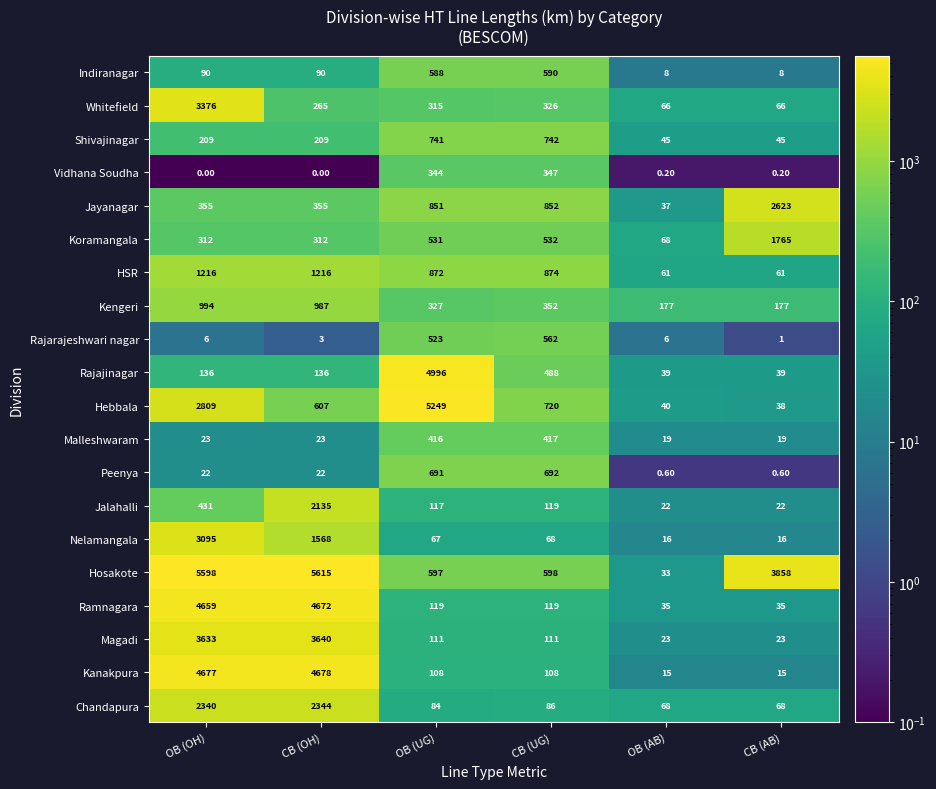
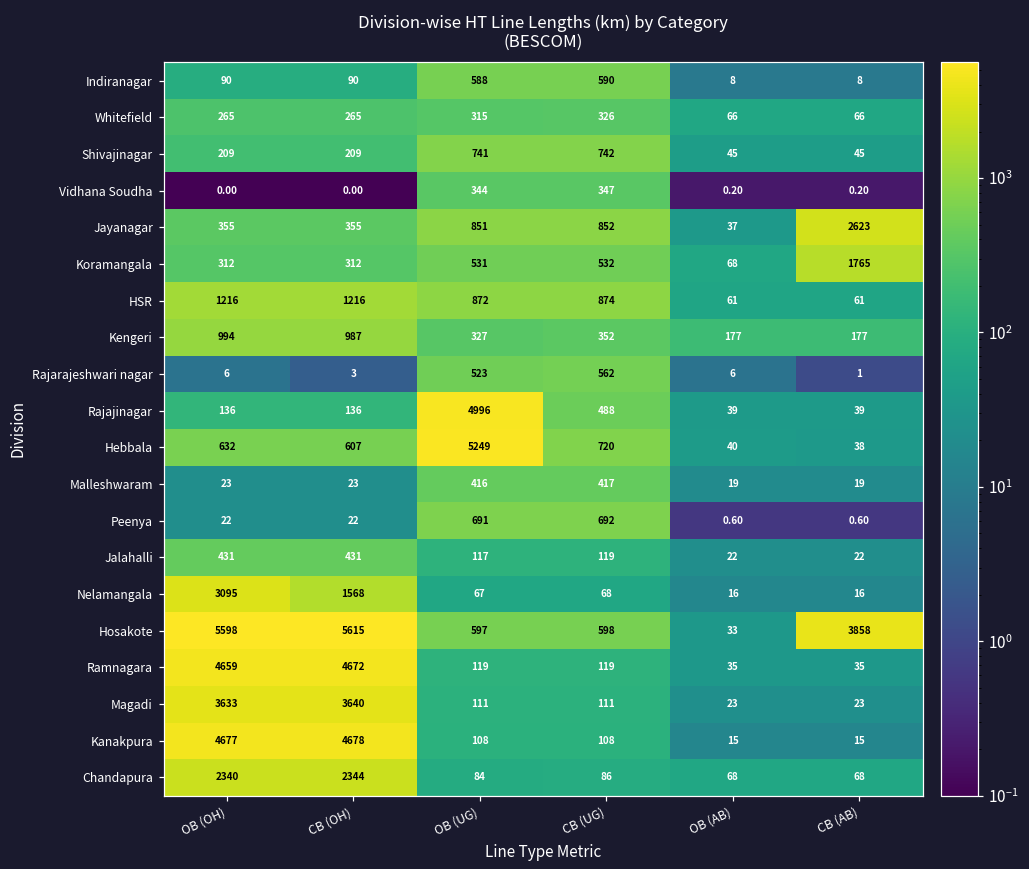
Whitefield, OB (OH): 3376 -> 265
Hebbala, OB (OH): 2809 -> 632
Jalahalli, CB (OH): 2135 -> 431
